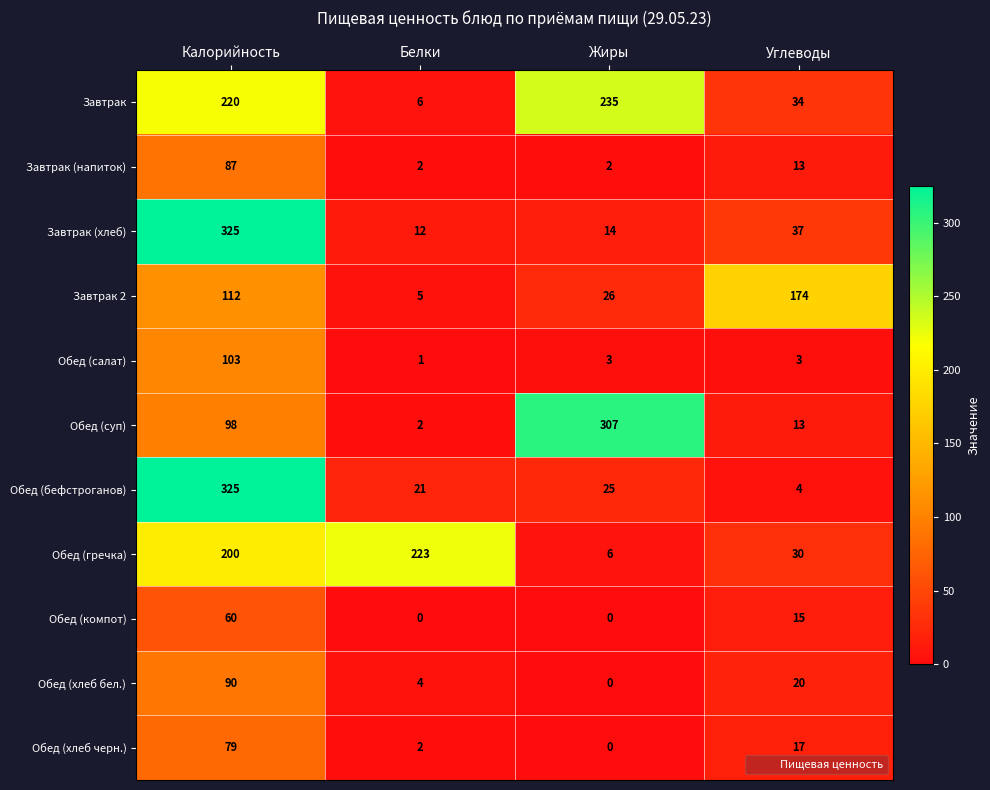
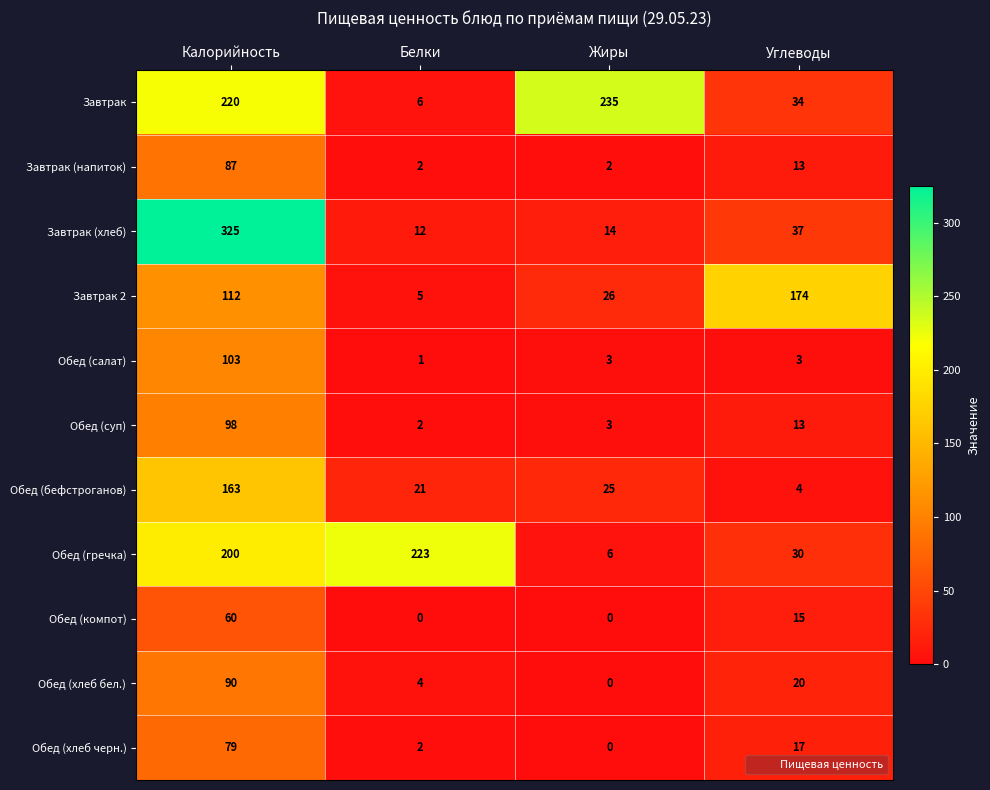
Обед (суп), Жиры: 307 -> 3
Обед (бефстроганов), Калорийность: 325 -> 163
